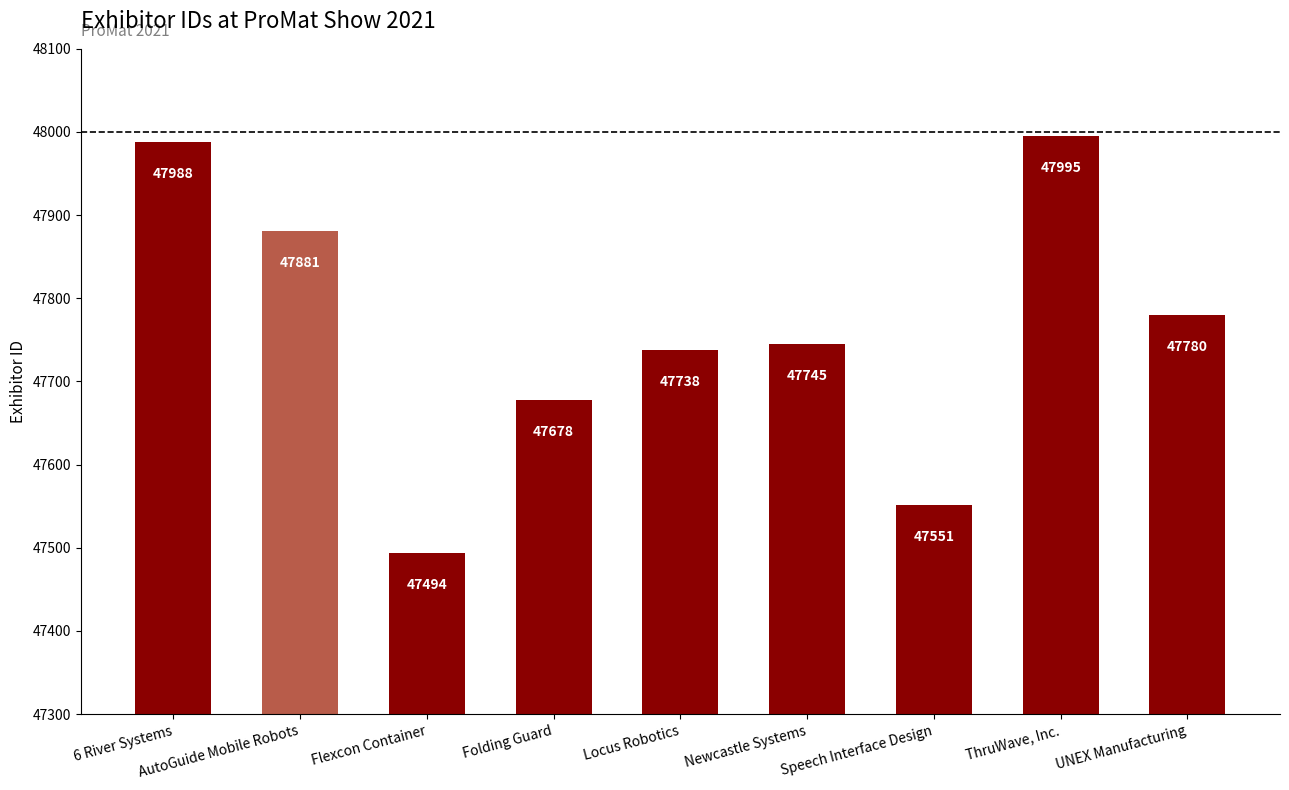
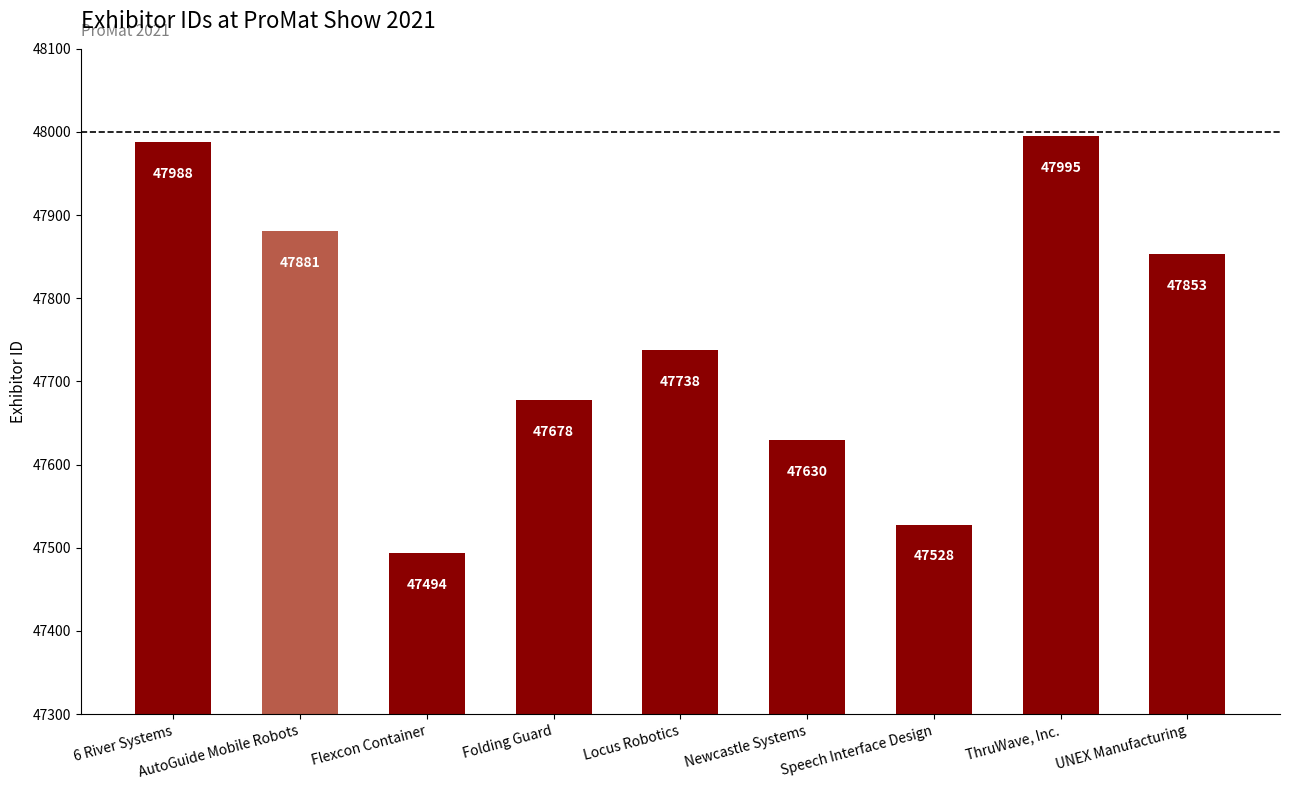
Newcastle Systems: 47745 -> 47630
Speech Interface Design: 47551 -> 47528
UNEX Manufacturing: 47780 -> 47853
